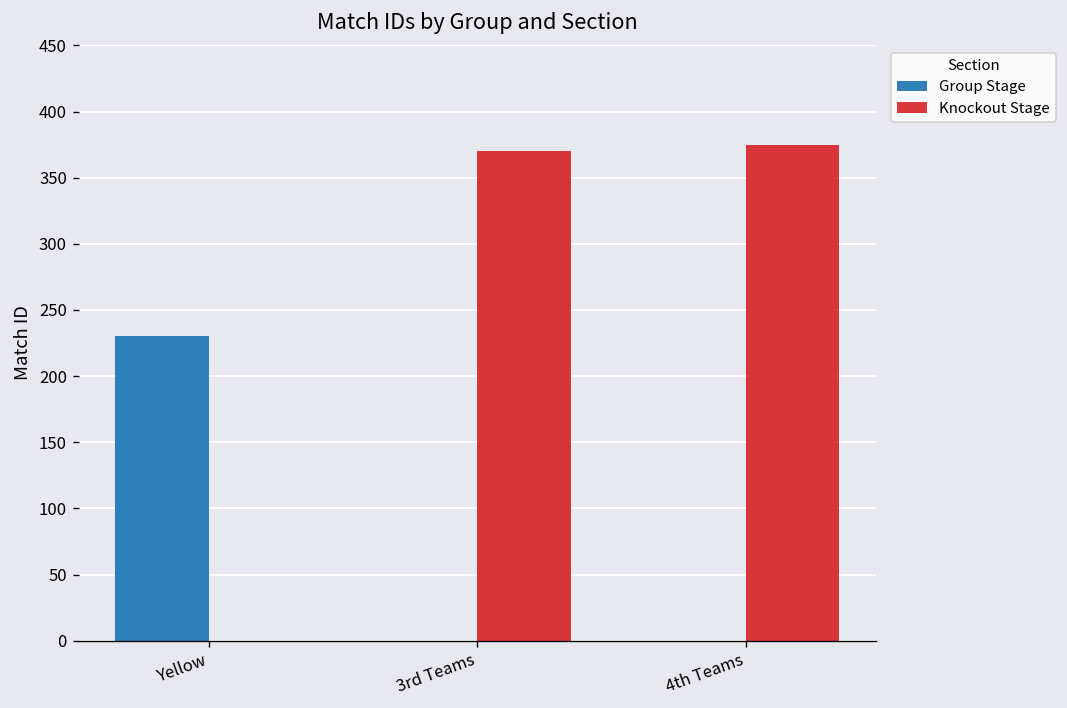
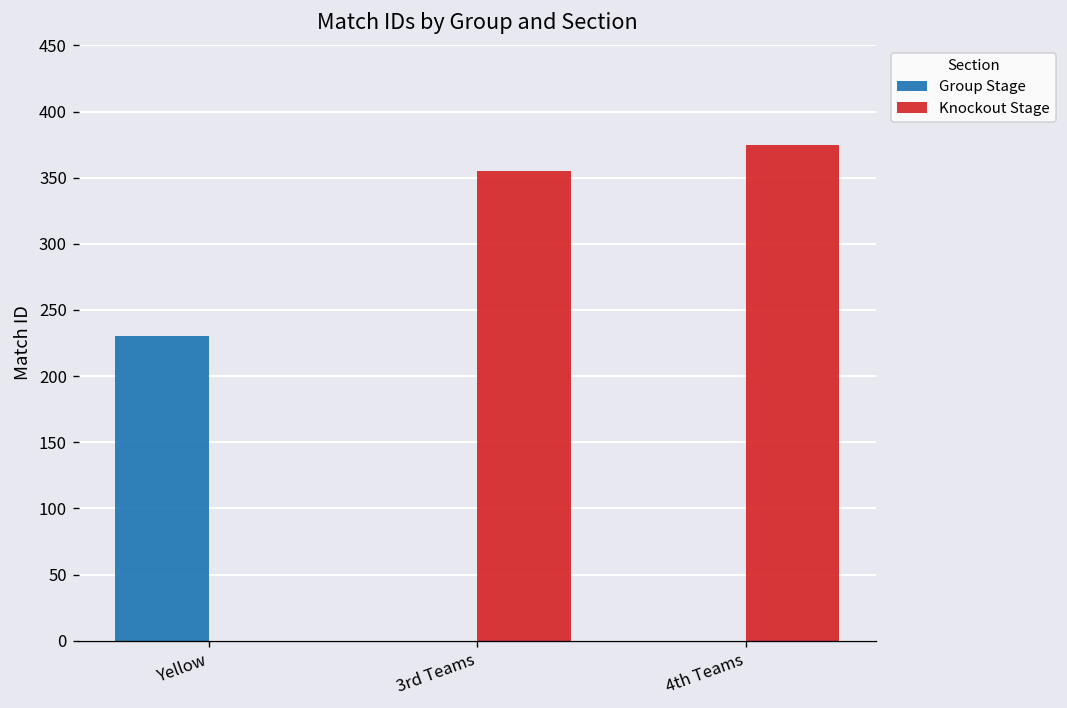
Knockout Stage, 3rd Teams: 370 -> 355
